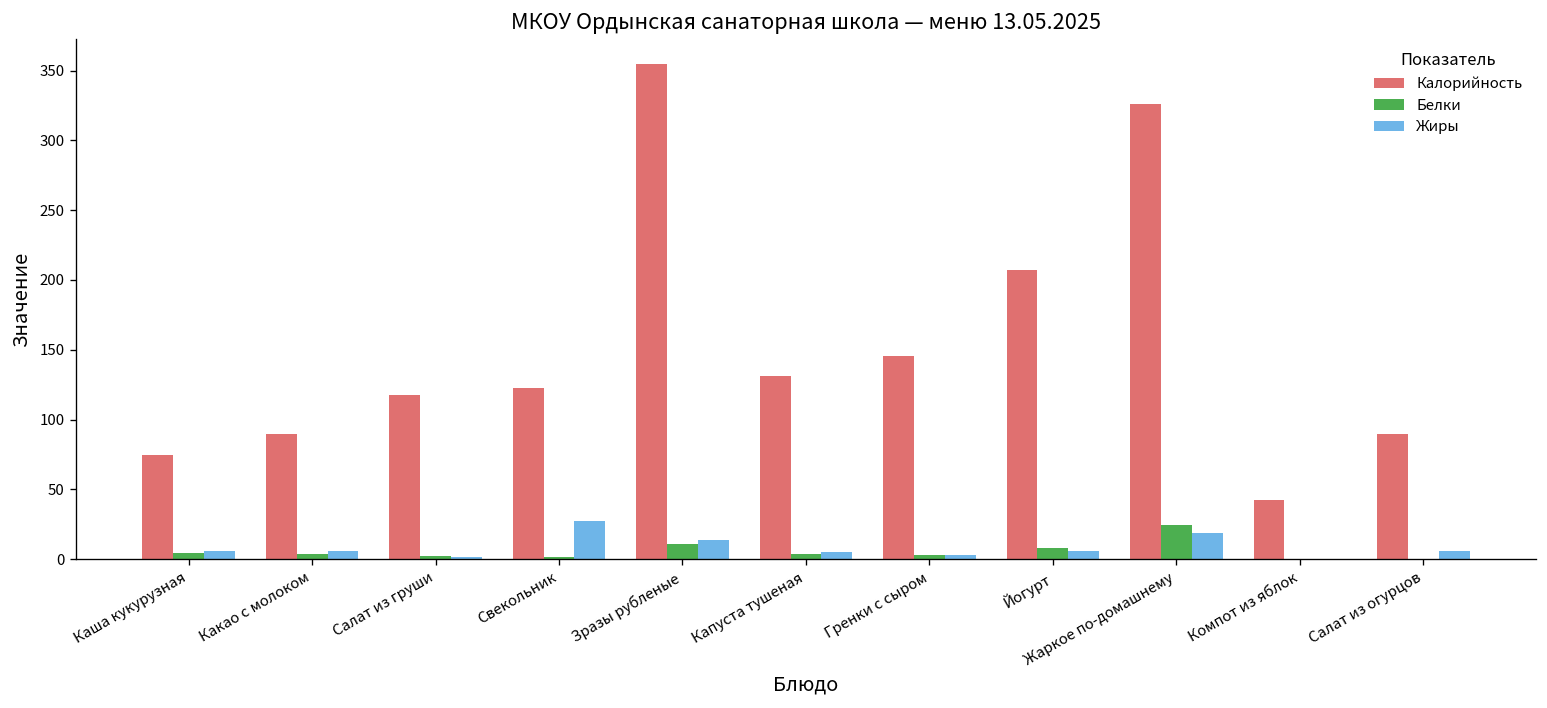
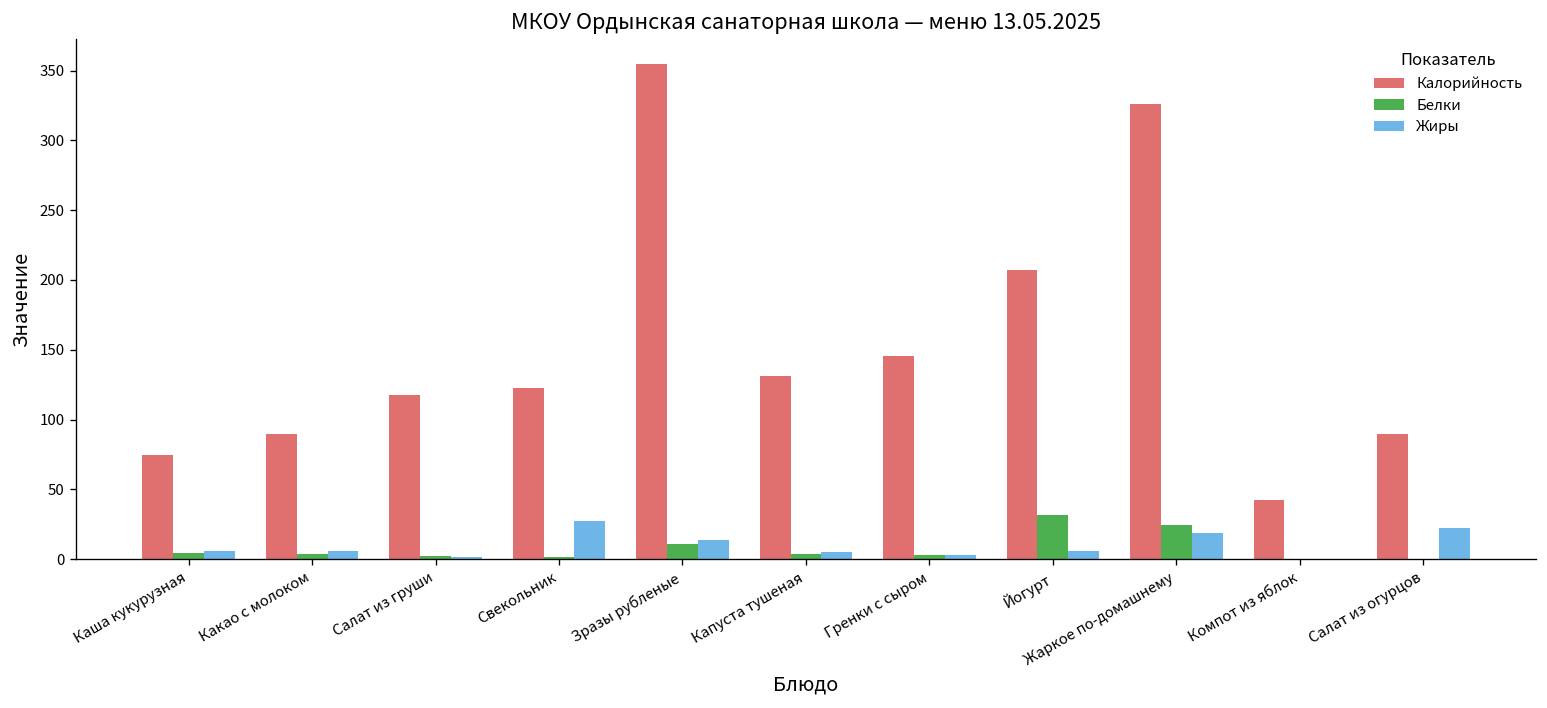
Белки, Йогурт: 8 -> 31
Жиры, Салат из огурцов: 6 -> 23
